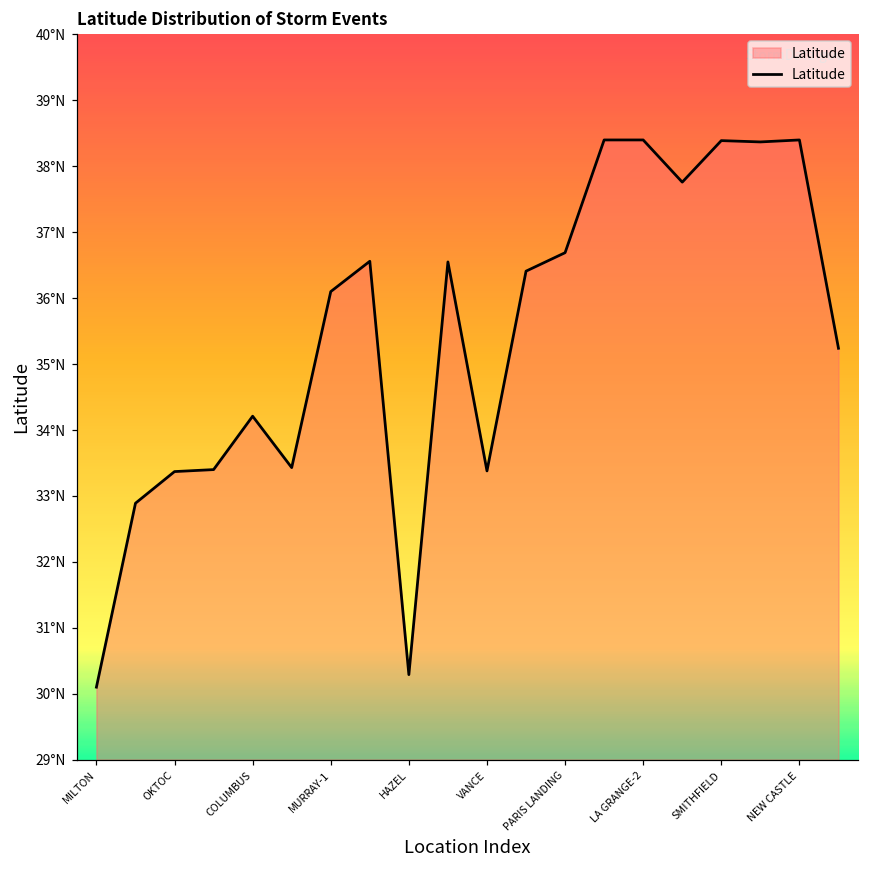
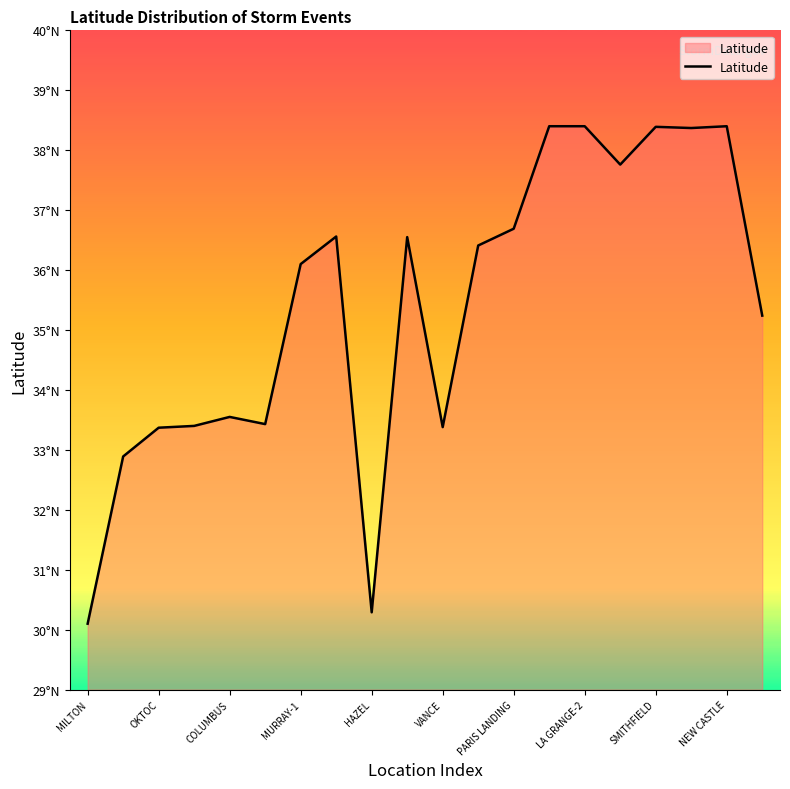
COLUMBUS: 34.2°N -> 33.6°N
